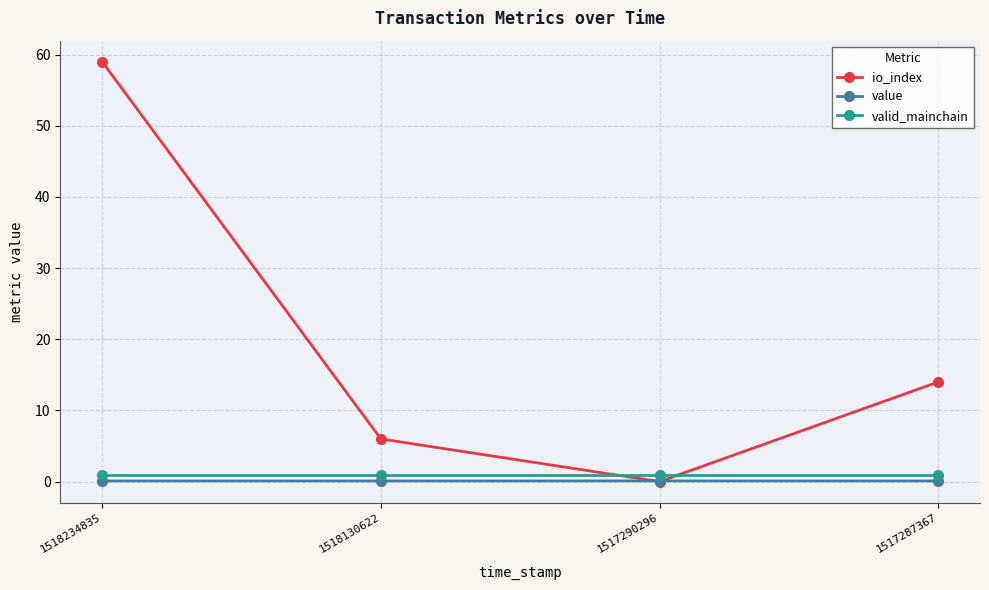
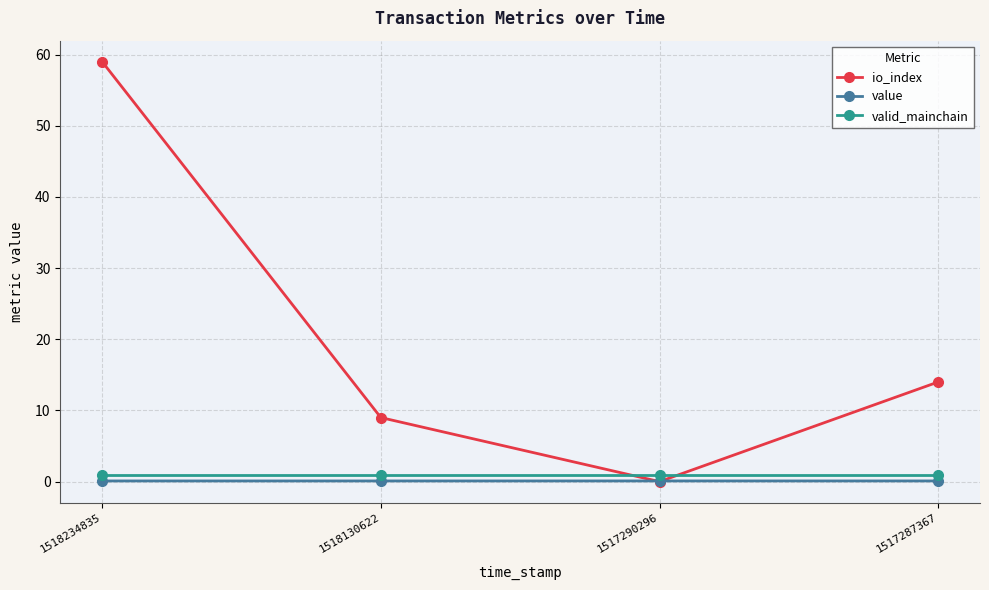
io_index, 1518130622: 6 -> 9
